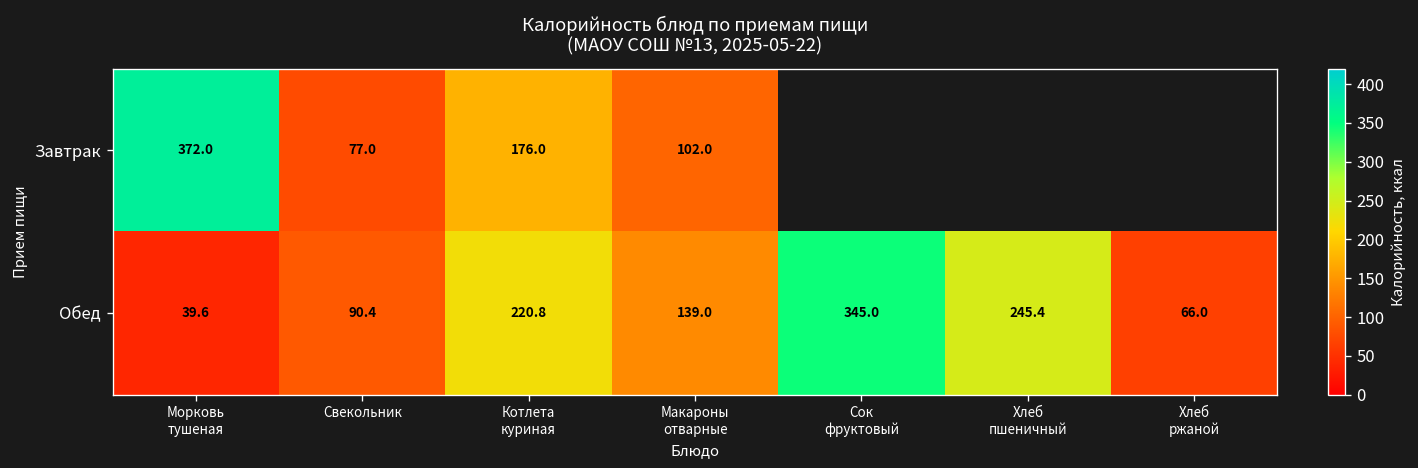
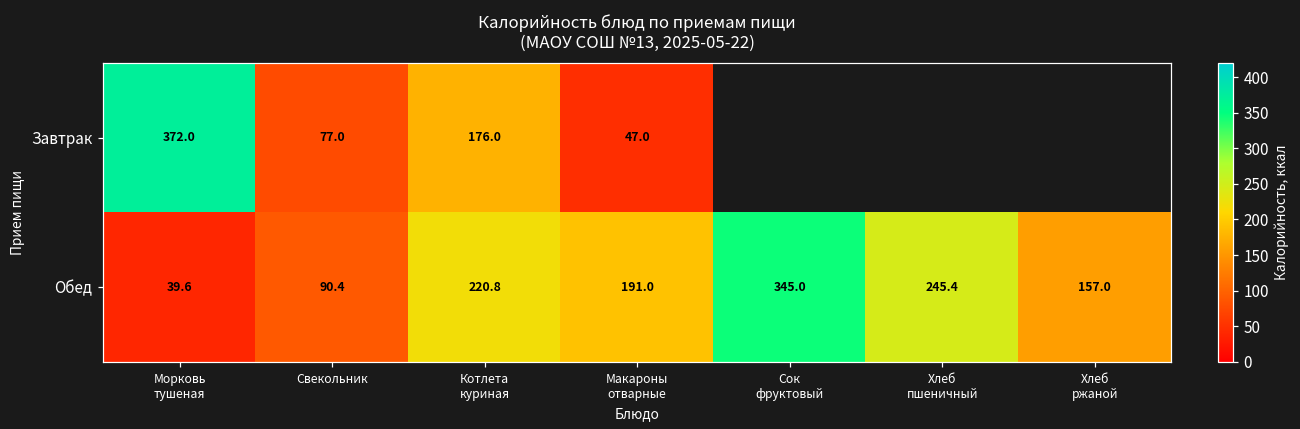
Завтрак, Макароны отварные: 102.0 -> 47.0
Обед, Макароны отварные: 139.0 -> 191.0
Обед, Хлеб ржаной: 66.0 -> 157.0
